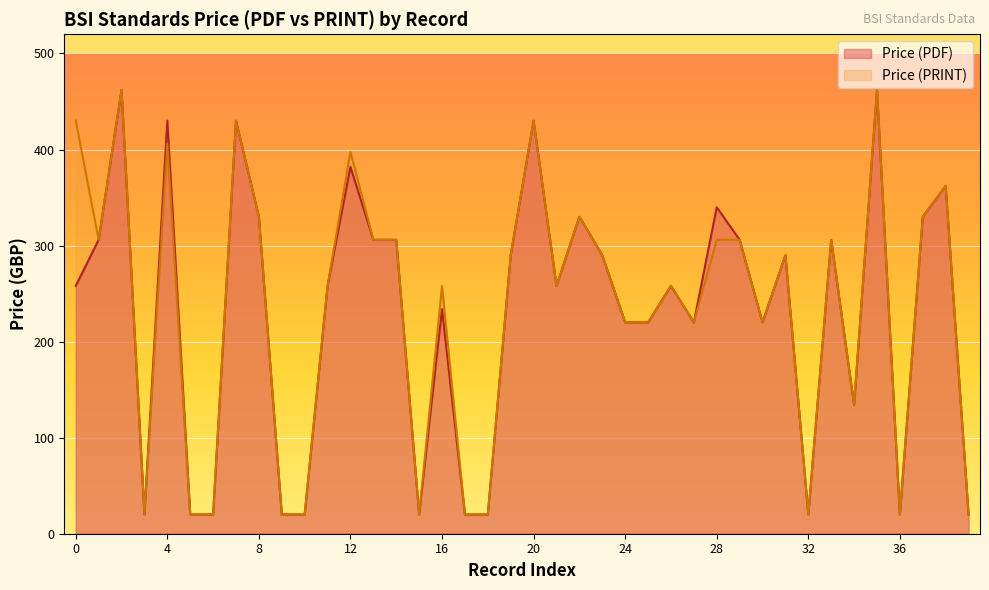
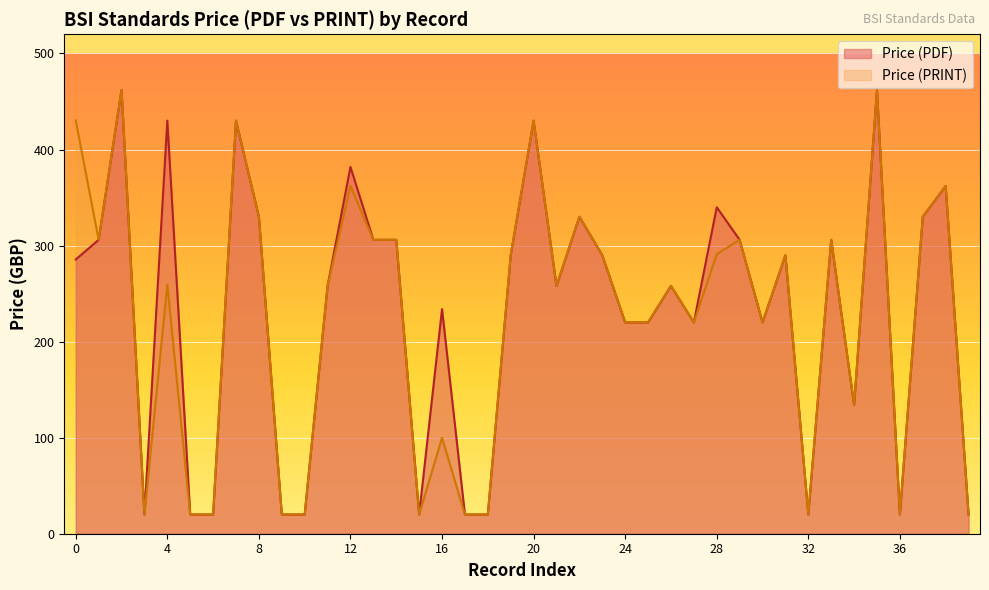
Price (PDF), 0: 260 -> 290
Price (PRINT), 4: 410 -> 260
Price (PRINT), 12: 400 -> 360
Price (PRINT), 16: 260 -> 100
Price (PRINT), 28: 310 -> 290
